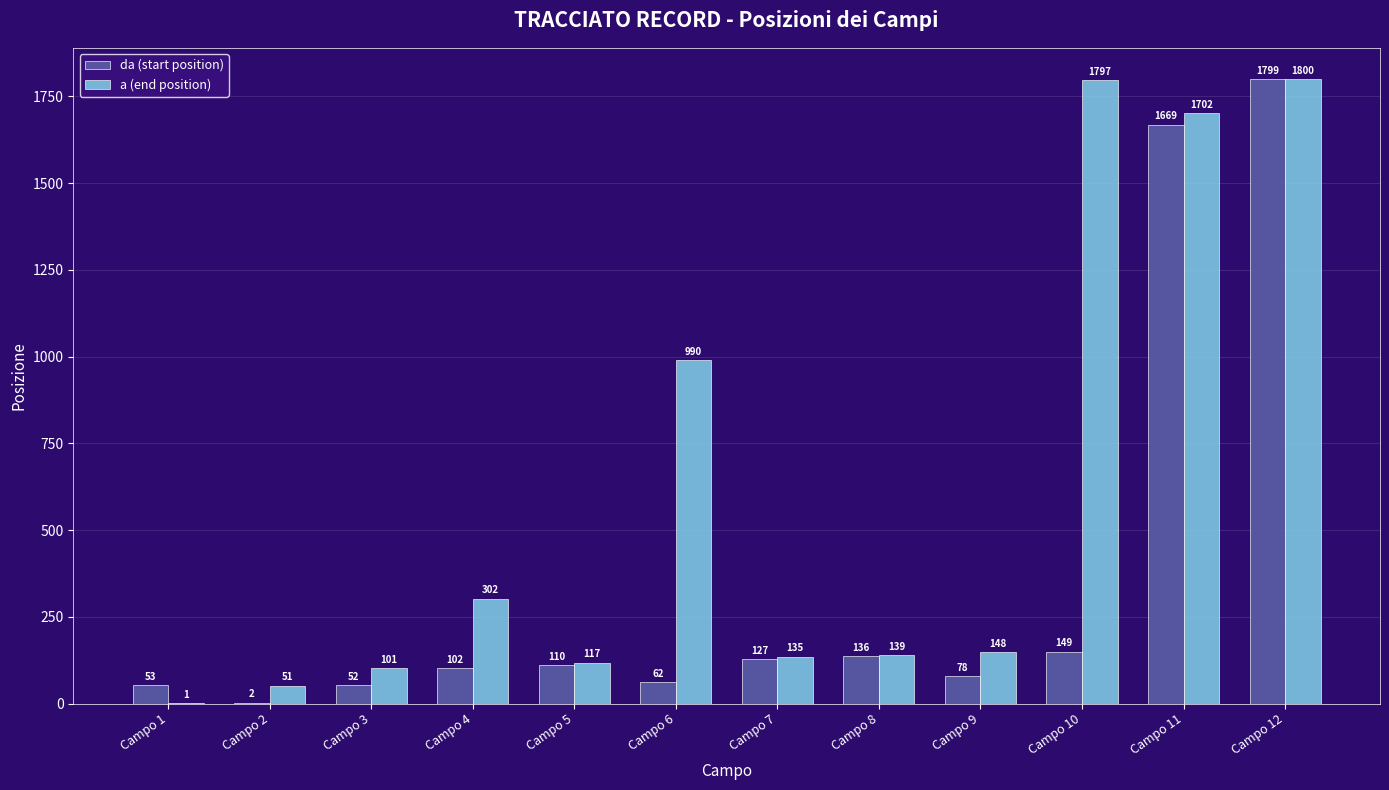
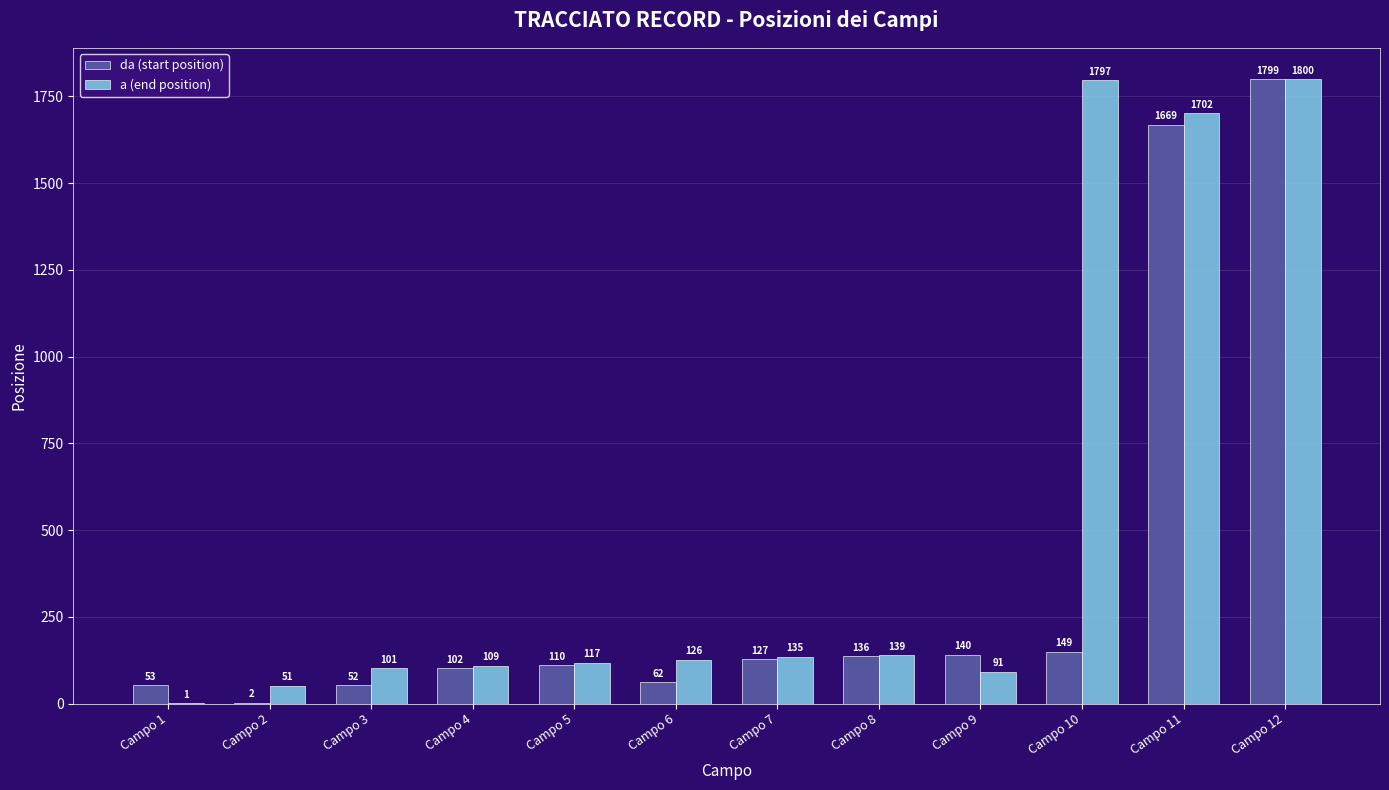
a (end position), Campo 4: 302 -> 109
a (end position), Campo 6: 990 -> 126
da (start position), Campo 9: 78 -> 140
a (end position), Campo 9: 148 -> 91
